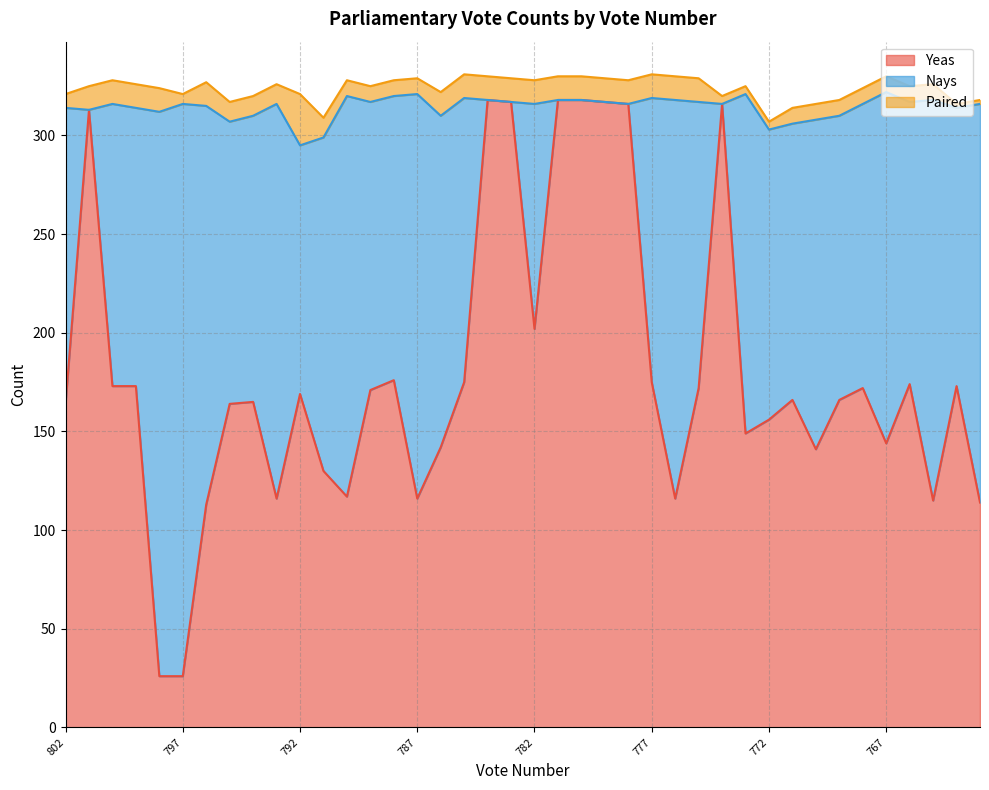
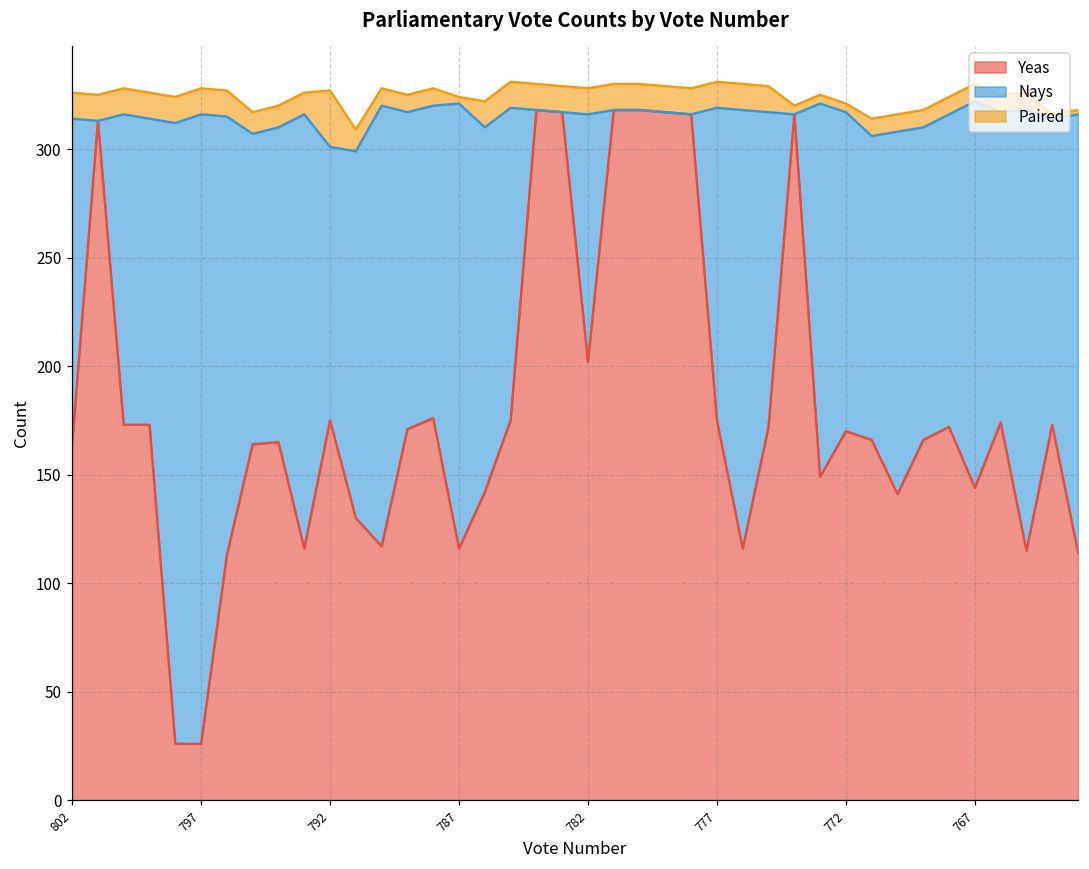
Paired, 802: 7 -> 12
Paired, 797: 5 -> 12
Yeas, 792: 169 -> 175
Paired, 787: 8 -> 3
Yeas, 772: 156 -> 170
